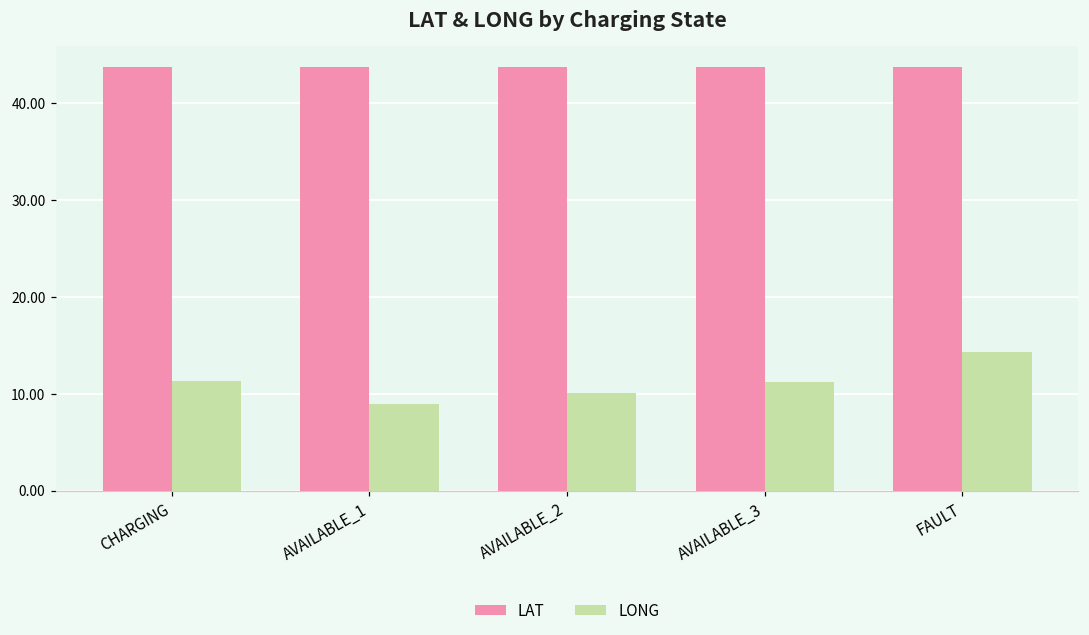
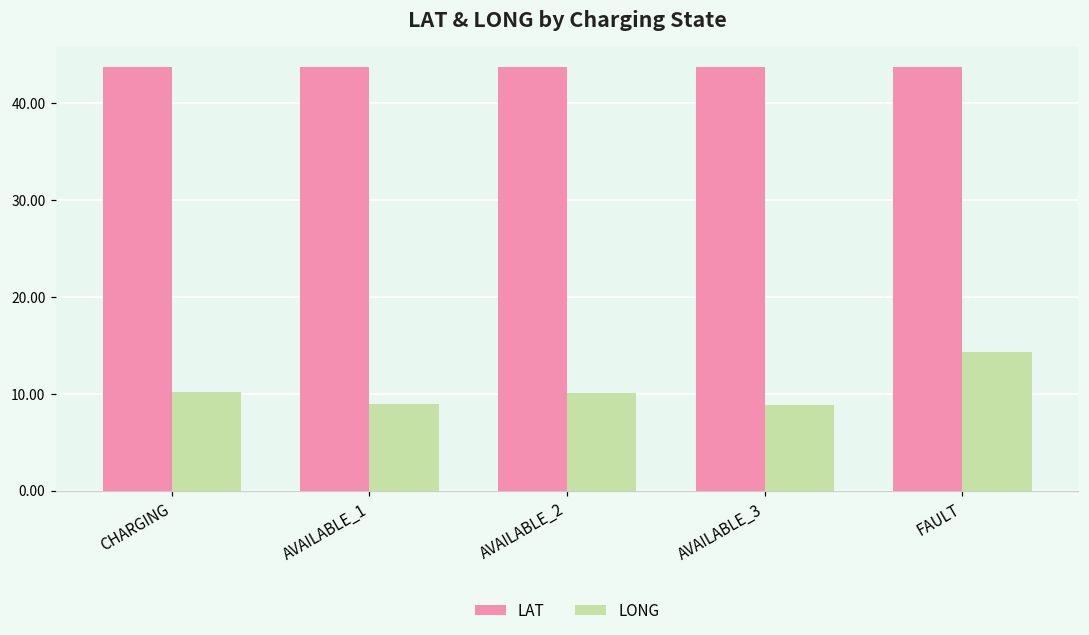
LONG, CHARGING: 11 -> 10
LONG, AVAILABLE_3: 11 -> 9
